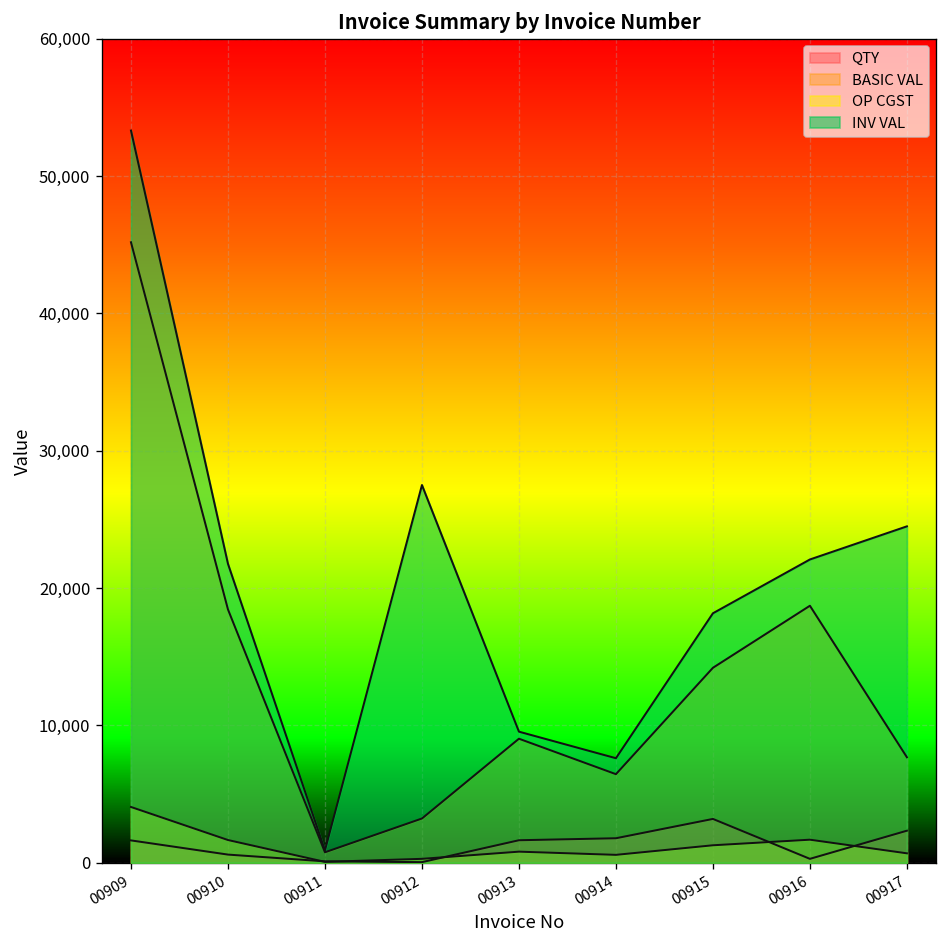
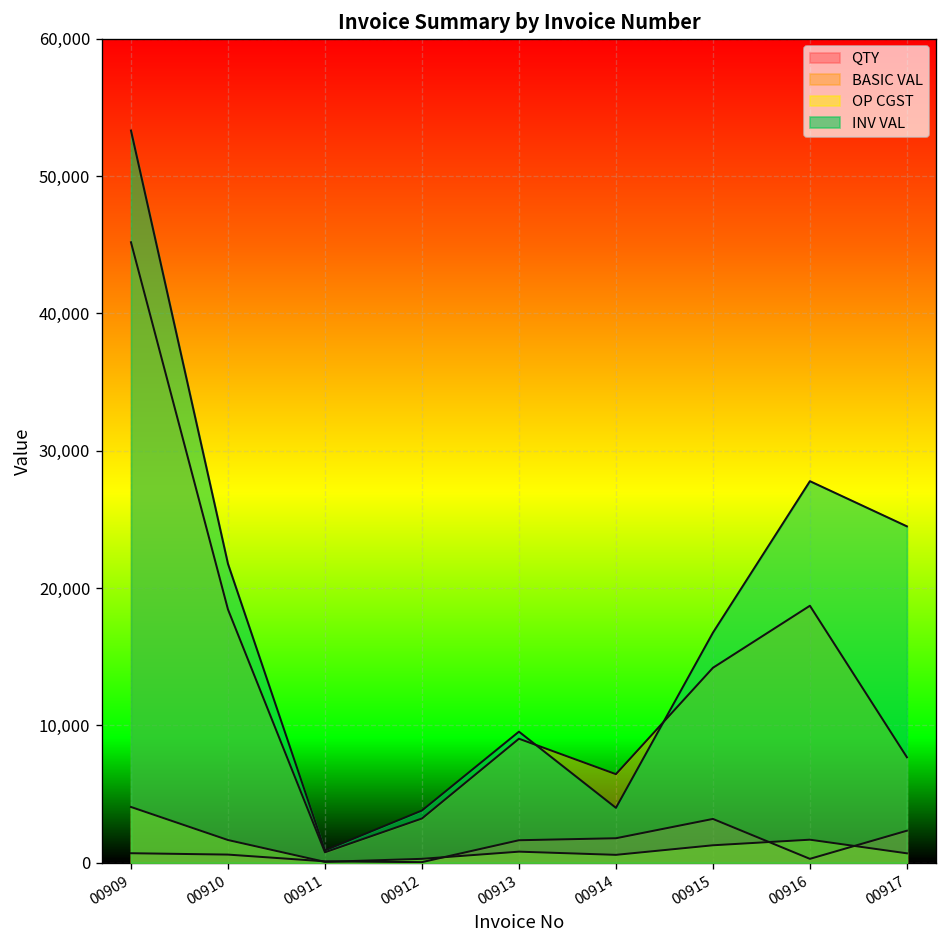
QTY, 00909: 1,600 -> 700
INV VAL, 00912: 27,500 -> 3,800
INV VAL, 00914: 7,600 -> 4,000
INV VAL, 00915: 18,200 -> 16,800
INV VAL, 00916: 22,100 -> 27,800
